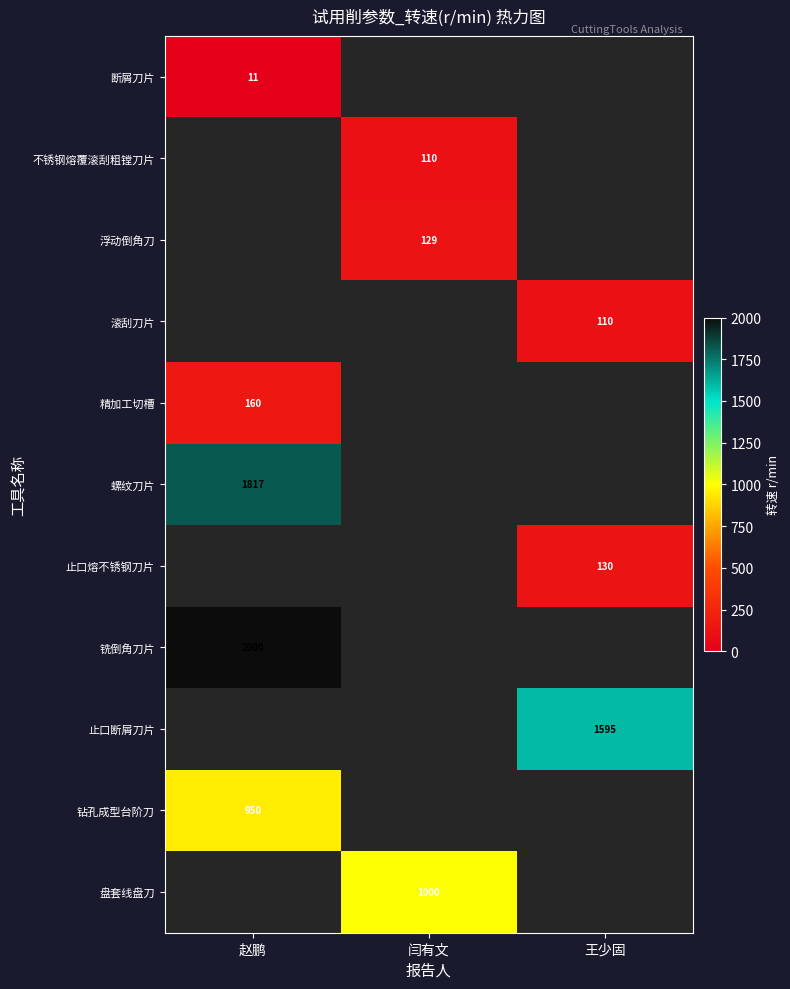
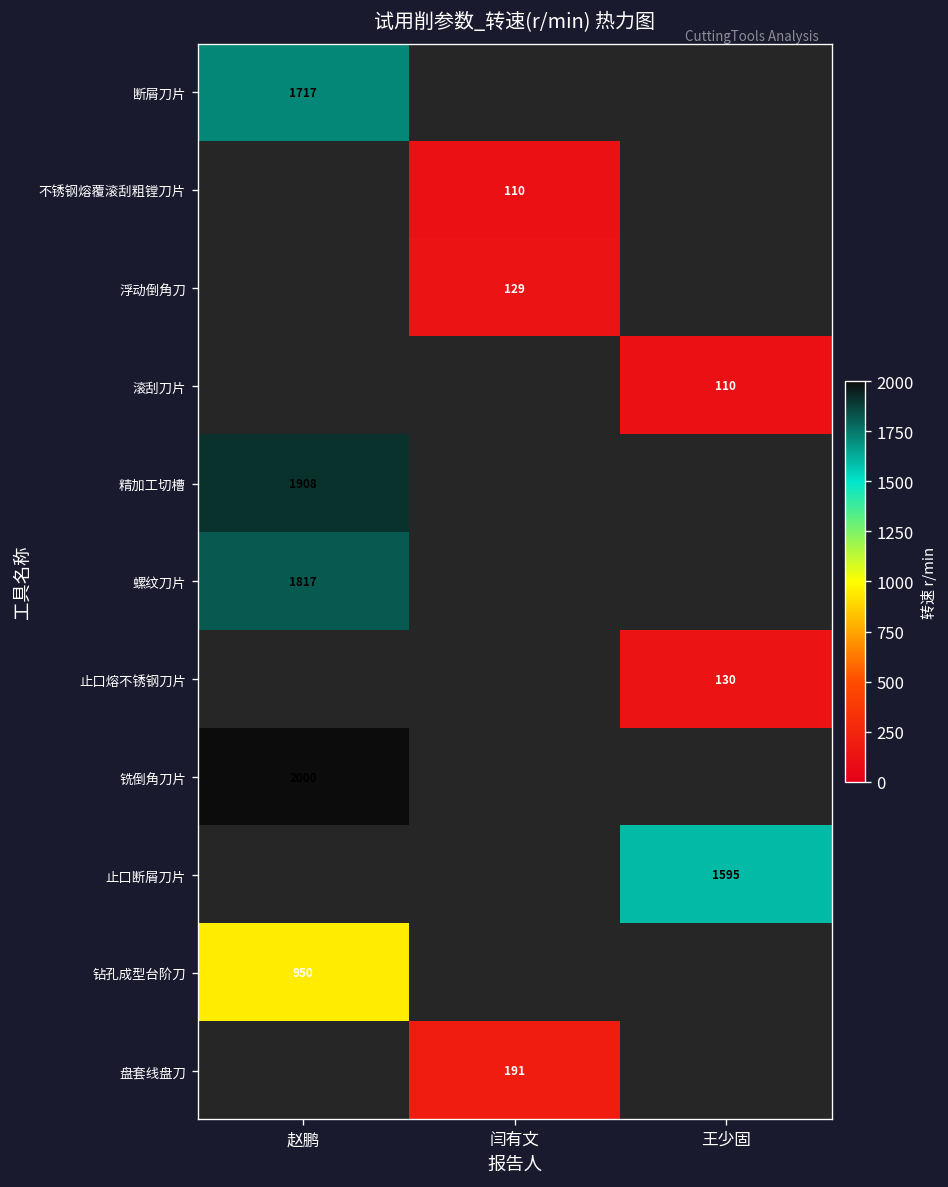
断屑刀片, 赵鹏: 11 -> 1717
精加工切槽, 赵鹏: 160 -> 1908
盘套线盘刀, 闫有文: 1000 -> 191
